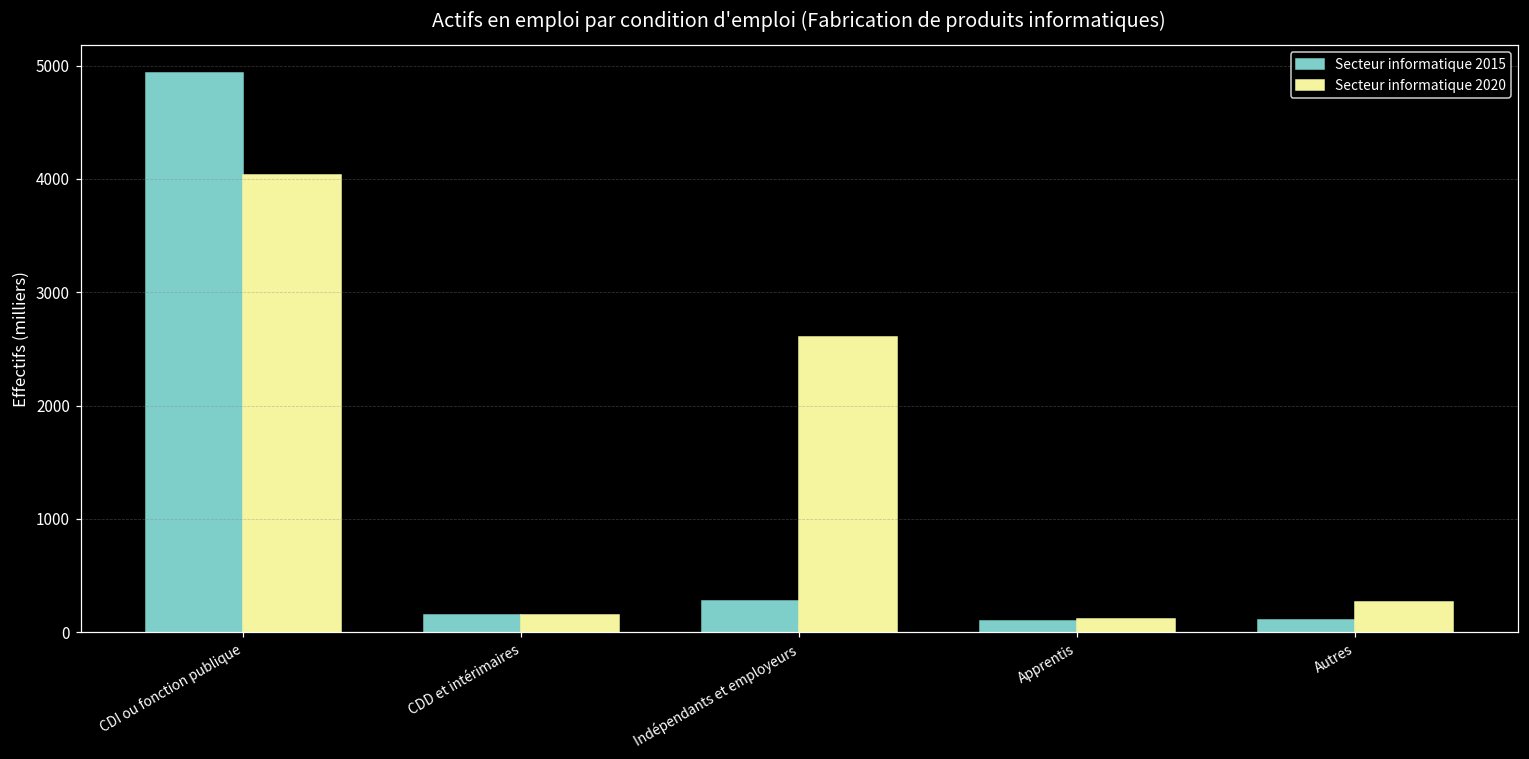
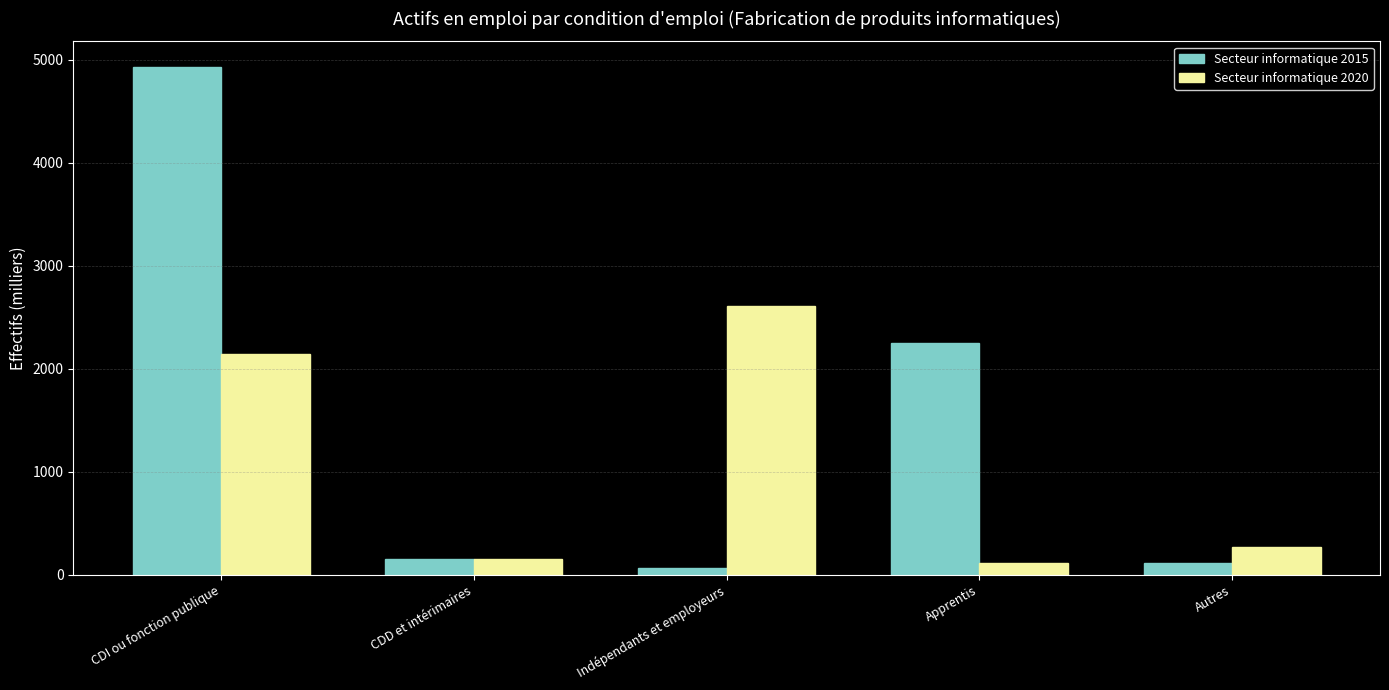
Secteur informatique 2020, CDI ou fonction publique: 4040 -> 2140
Secteur informatique 2015, Indépendants et employeurs: 270 -> 60
Secteur informatique 2015, Apprentis: 100 -> 2250
